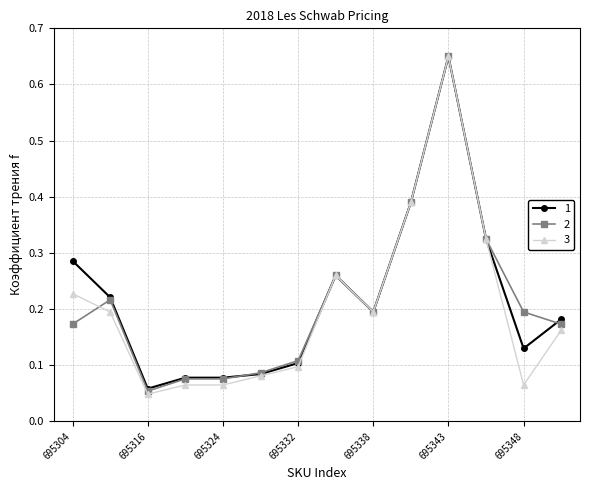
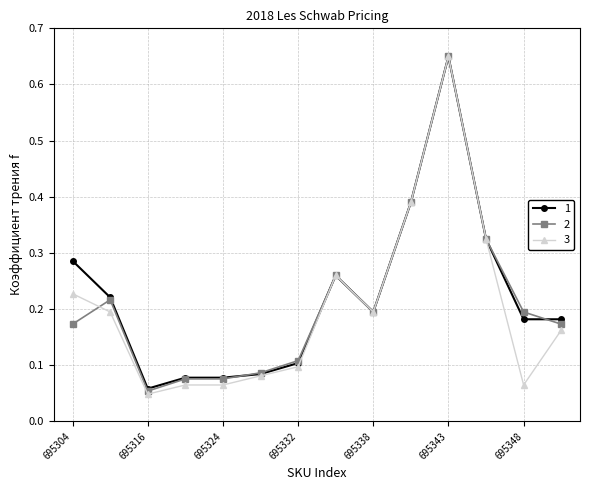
1, 695348: 0.13 -> 0.18
